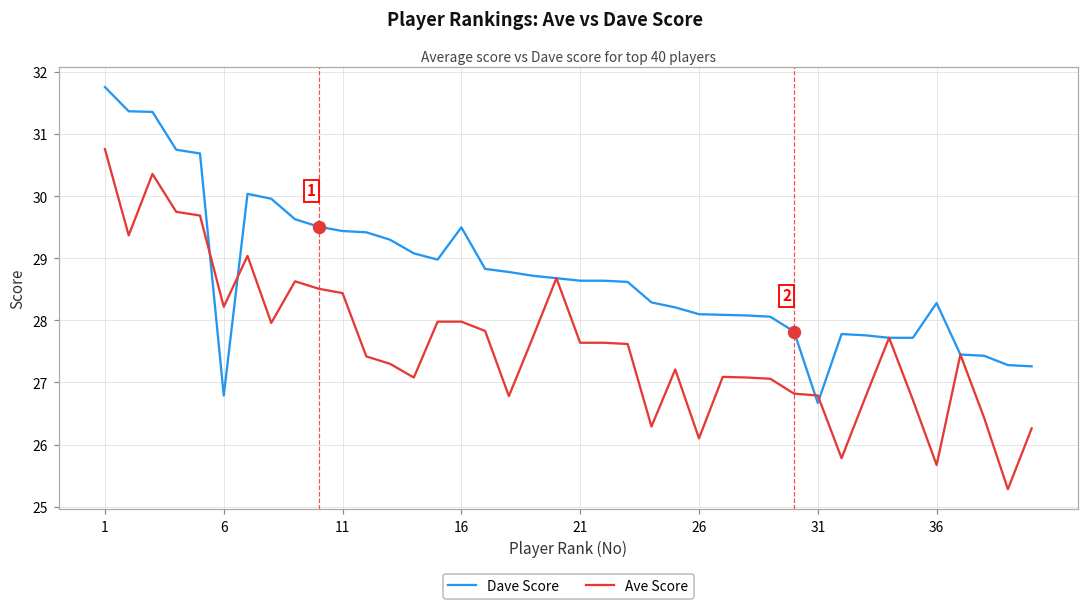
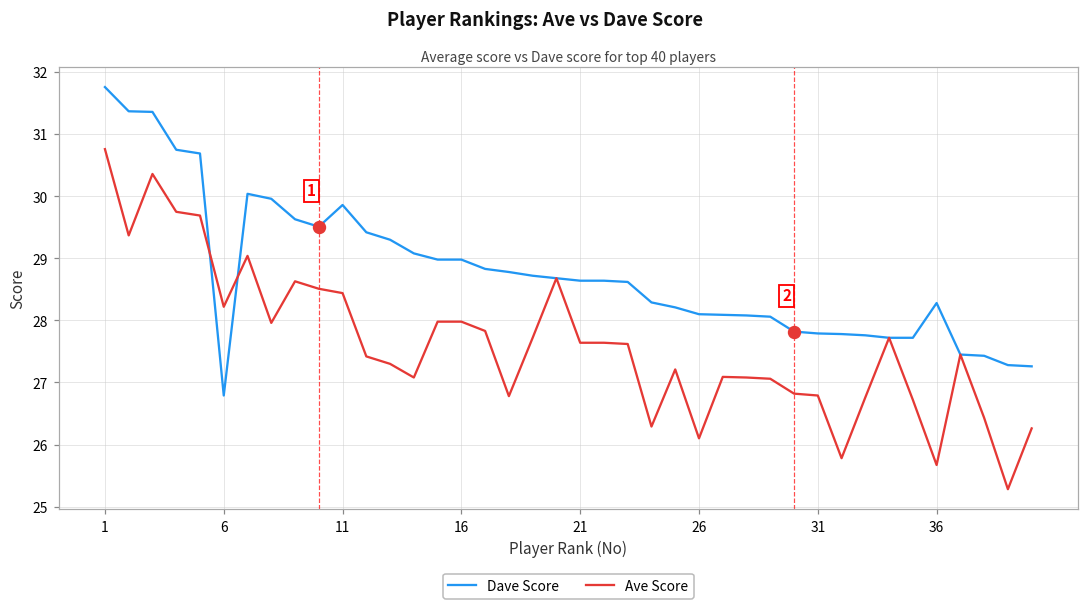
Dave Score, 11: 29.4 -> 29.9
Dave Score, 16: 29.5 -> 29.0
Dave Score, 31: 26.7 -> 27.8
